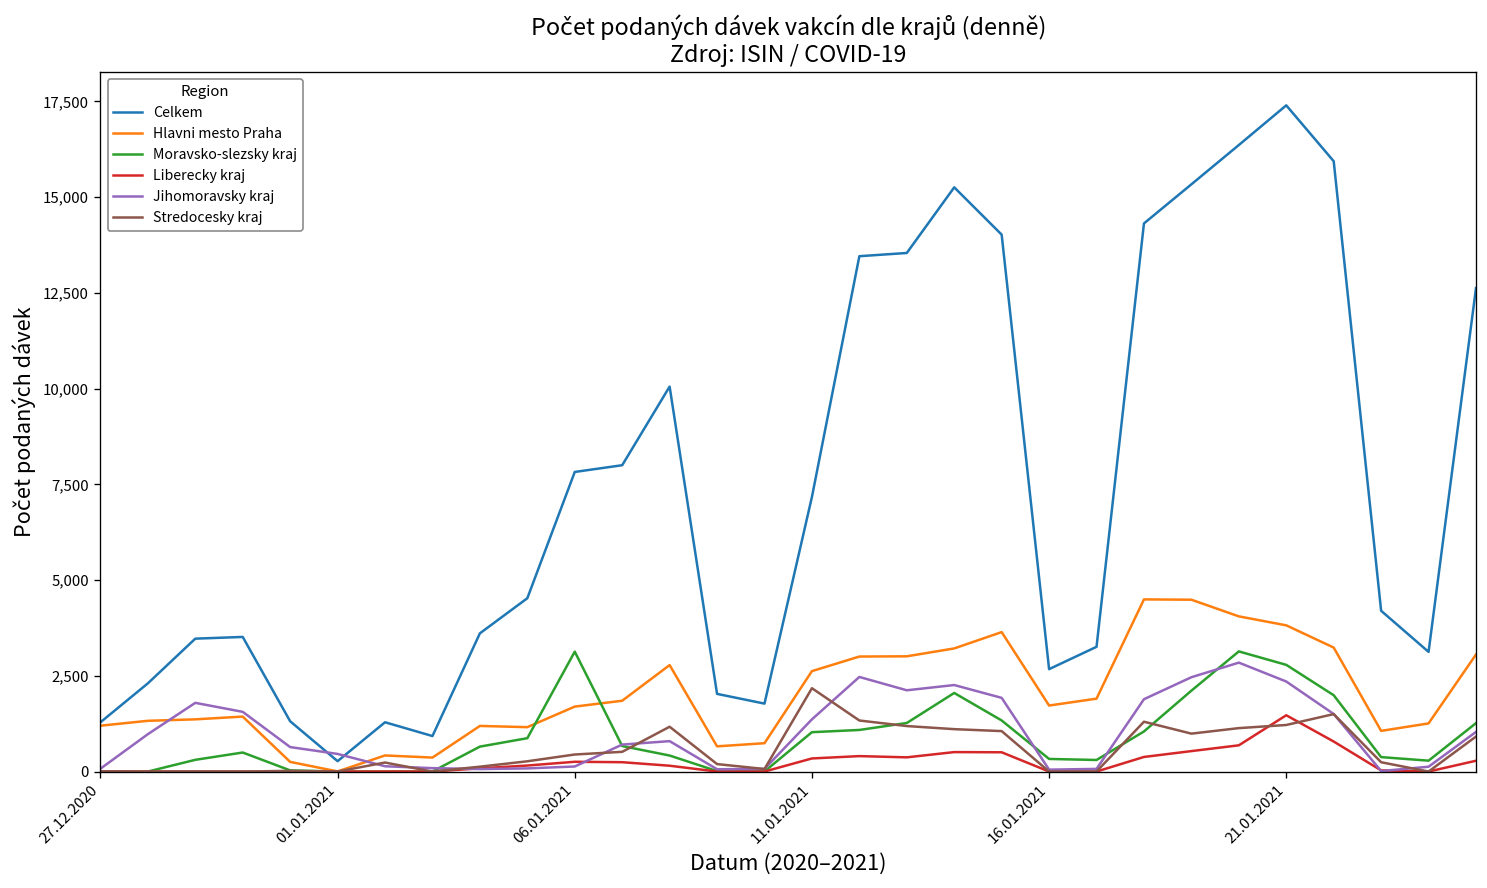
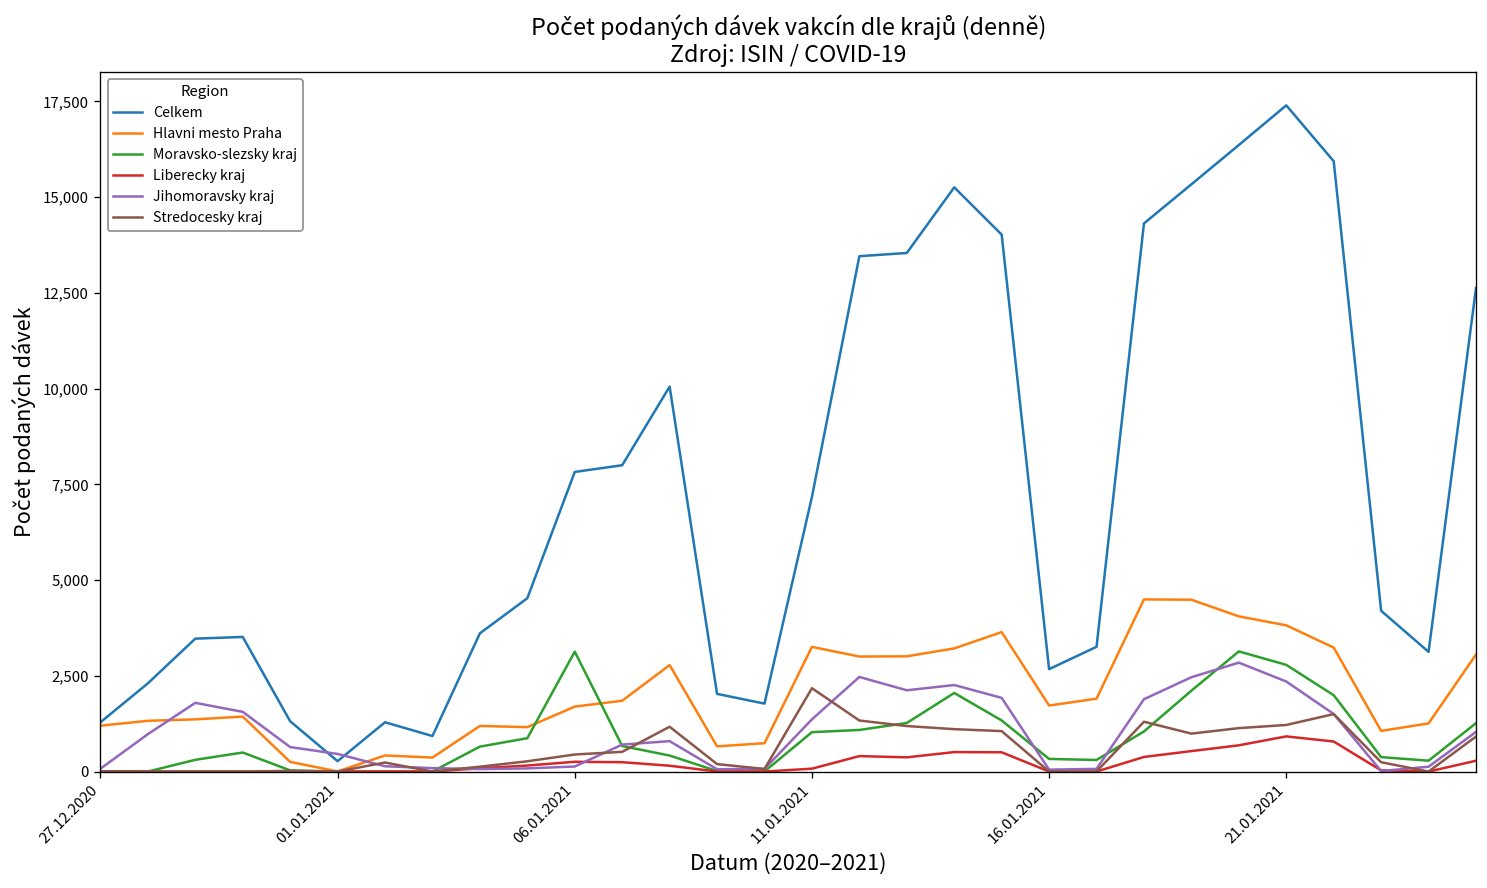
Hlavni mesto Praha, 11.01.2021: 2,600 -> 3,300
Liberecky kraj, 11.01.2021: 300 -> 100
Liberecky kraj, 21.01.2021: 1,500 -> 900
